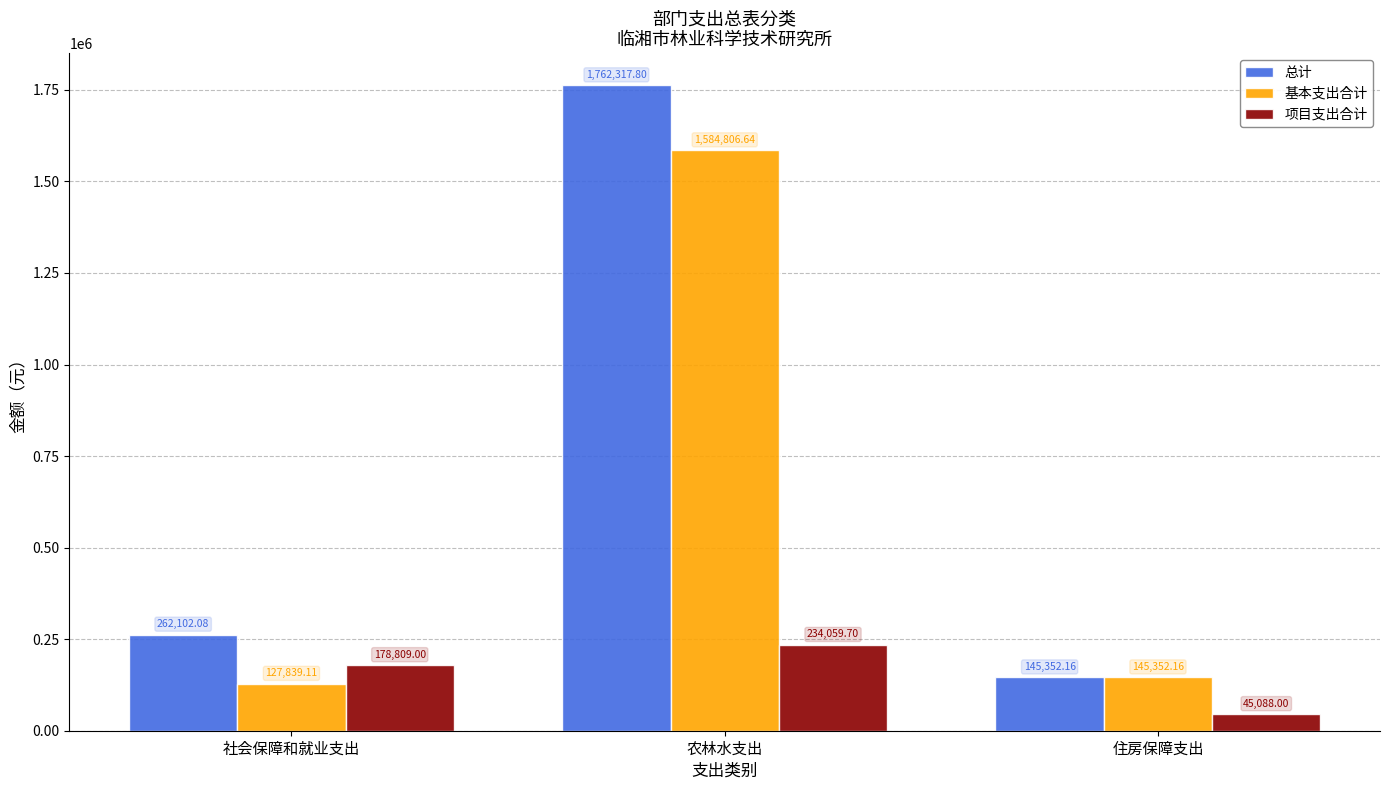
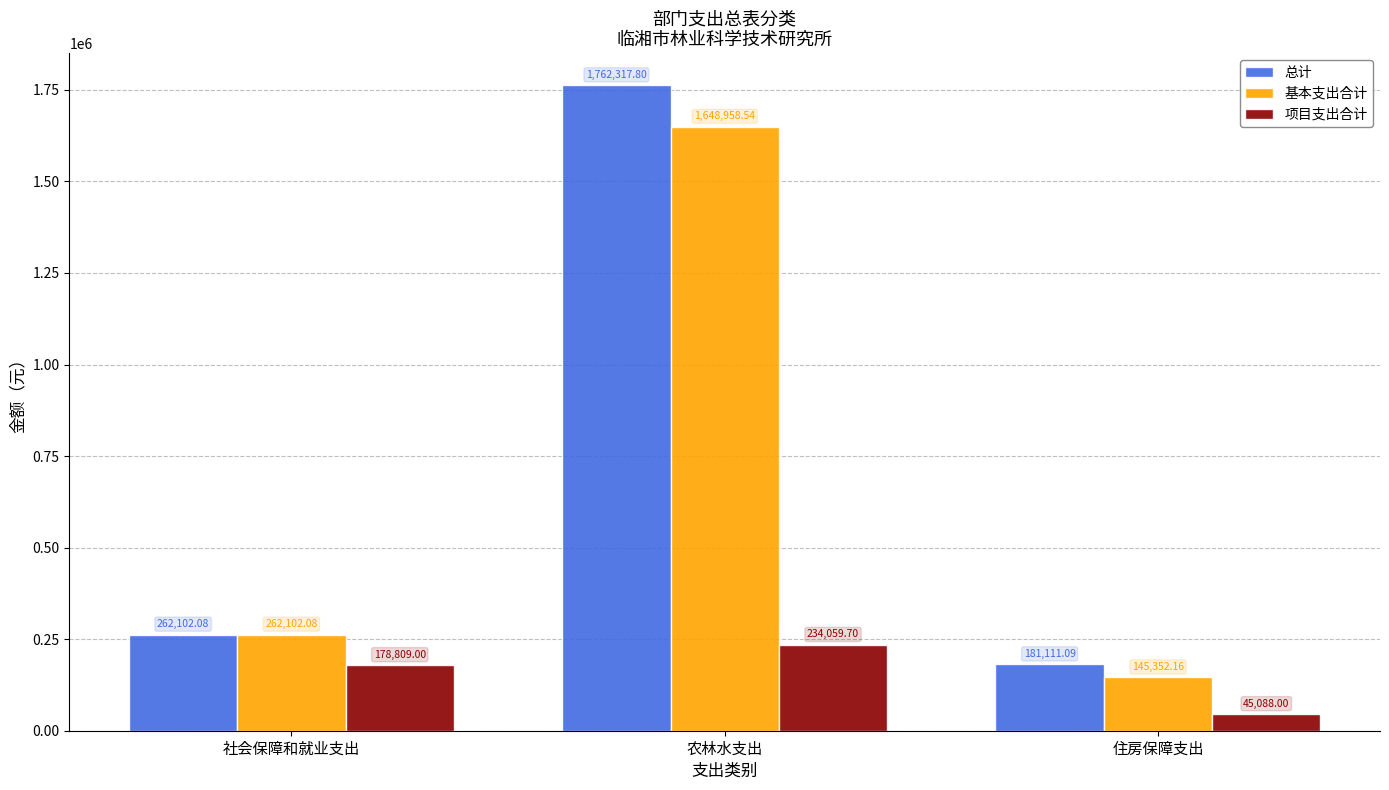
基本支出合计, 社会保障和就业支出: 127,839.11 -> 262,102.08
基本支出合计, 农林水支出: 1,584,806.64 -> 1,648,958.54
总计, 住房保障支出: 145,352.16 -> 181,111.09
